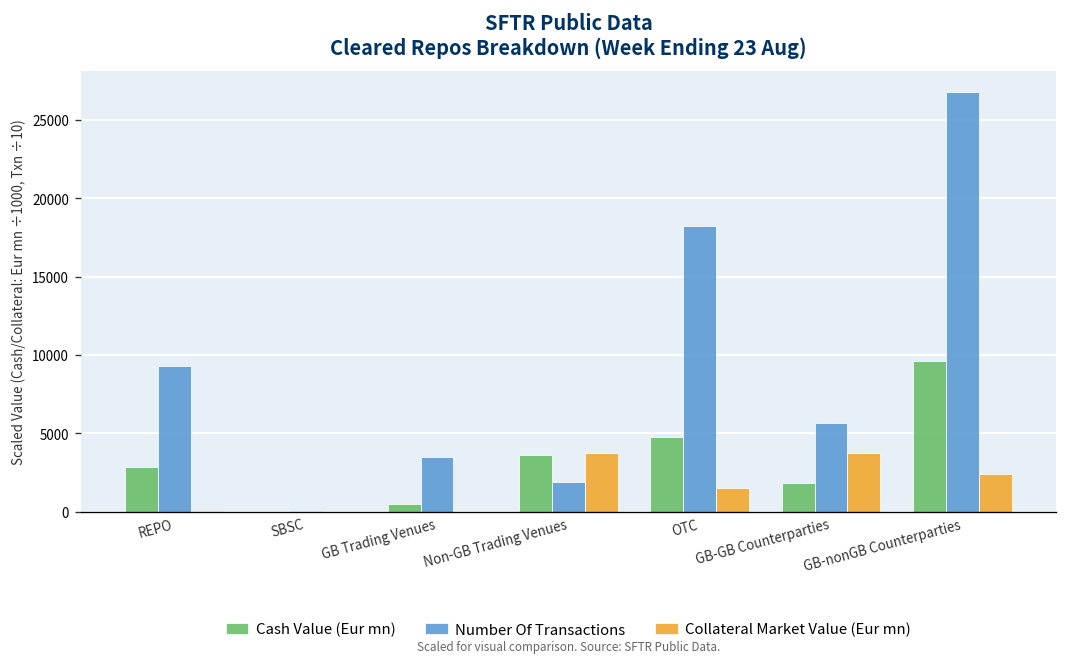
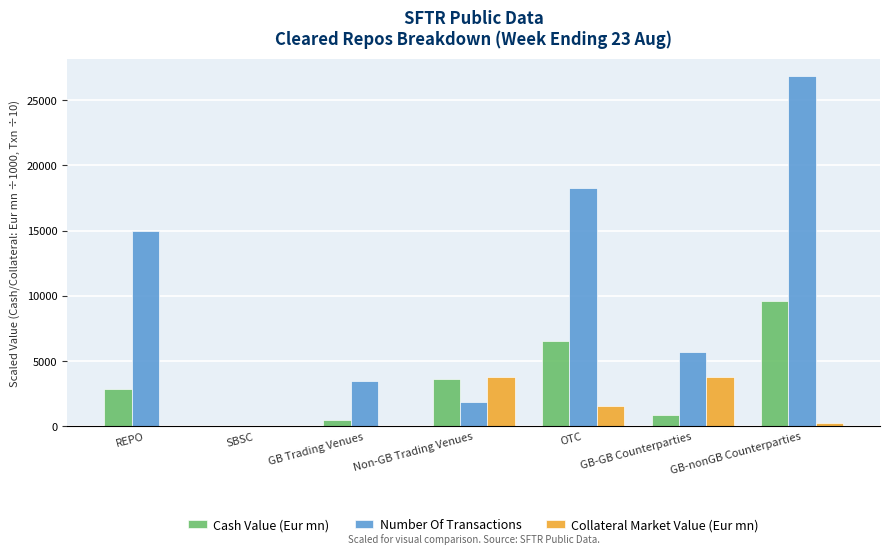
Number Of Transactions, REPO: 9300 -> 15000
Cash Value (Eur mn), OTC: 4800 -> 6500
Cash Value (Eur mn), GB-GB Counterparties: 1800 -> 800
Collateral Market Value (Eur mn), GB-nonGB Counterparties: 2400 -> 300
